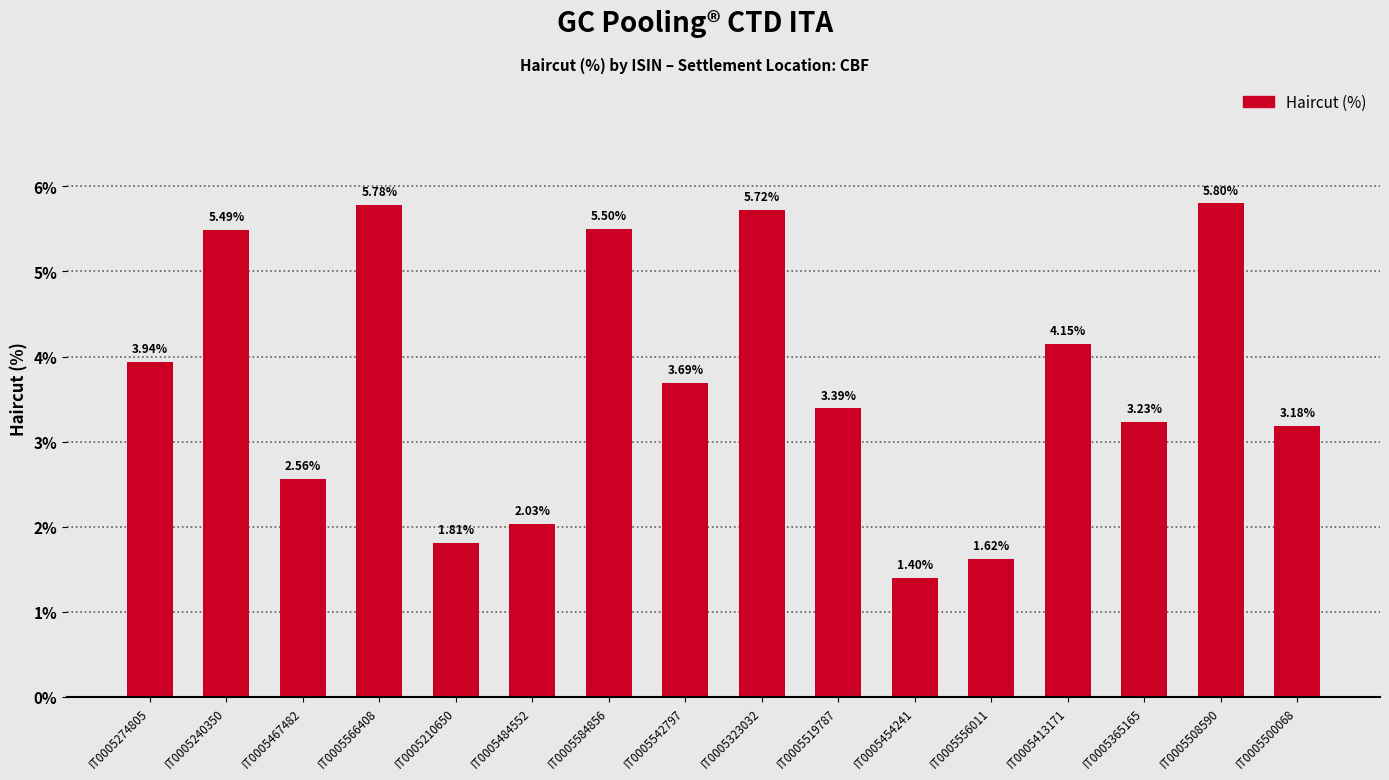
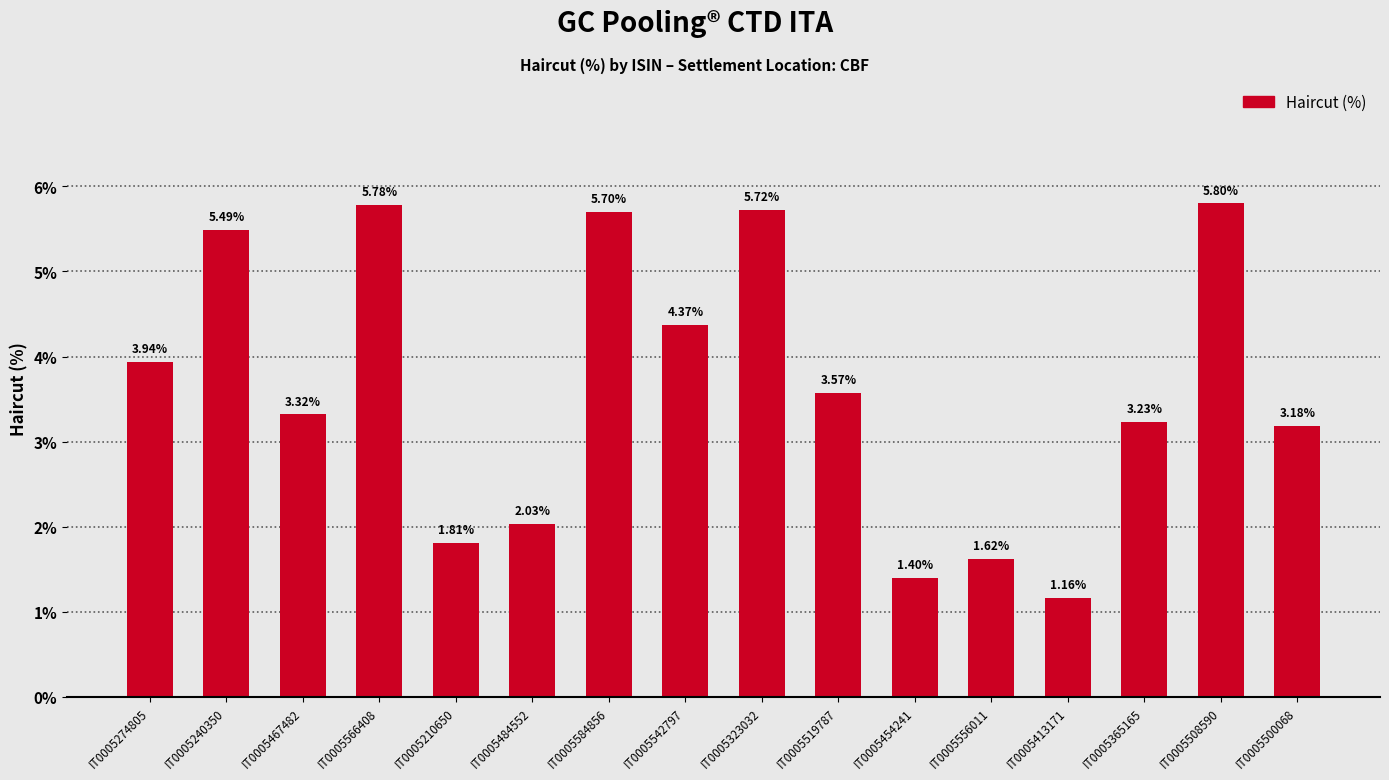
IT0005467482: 2.56% -> 3.32%
IT0005584856: 5.50% -> 5.70%
IT0005542797: 3.69% -> 4.37%
IT0005519787: 3.39% -> 3.57%
IT0005413171: 4.15% -> 1.16%
